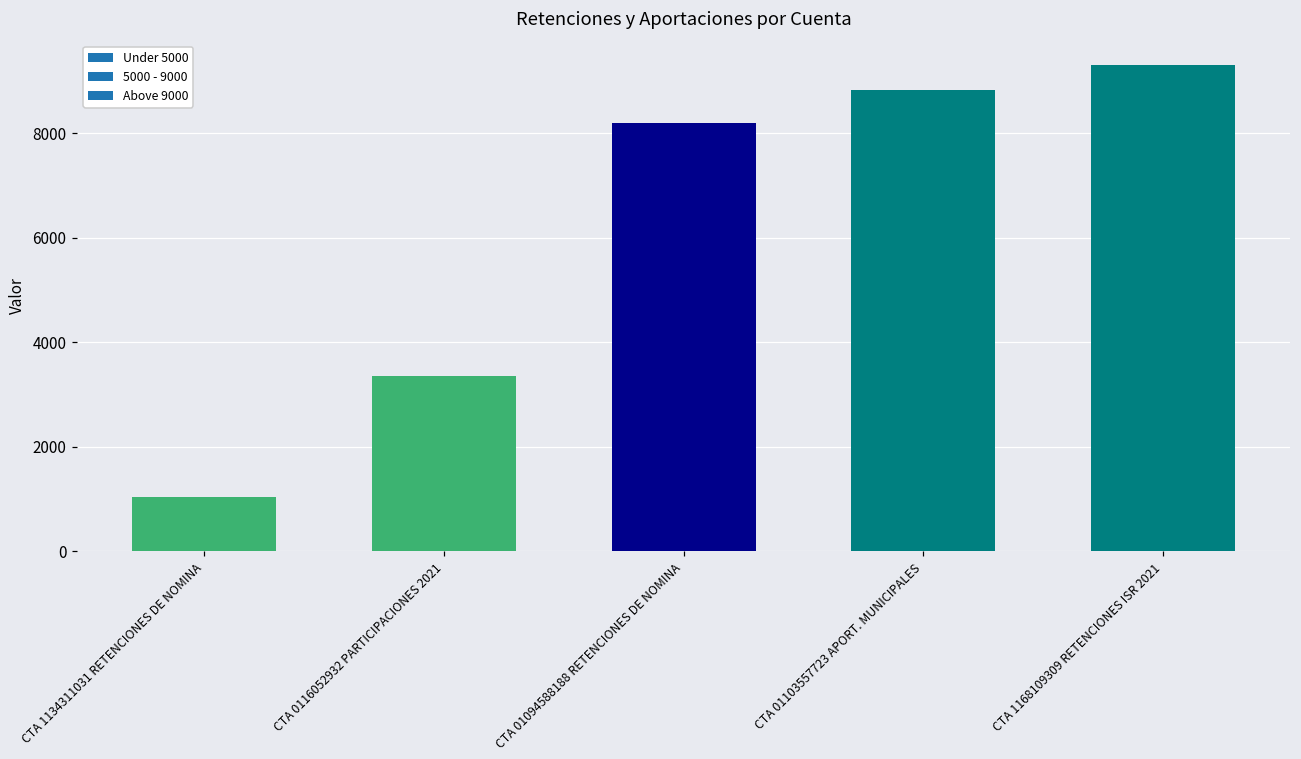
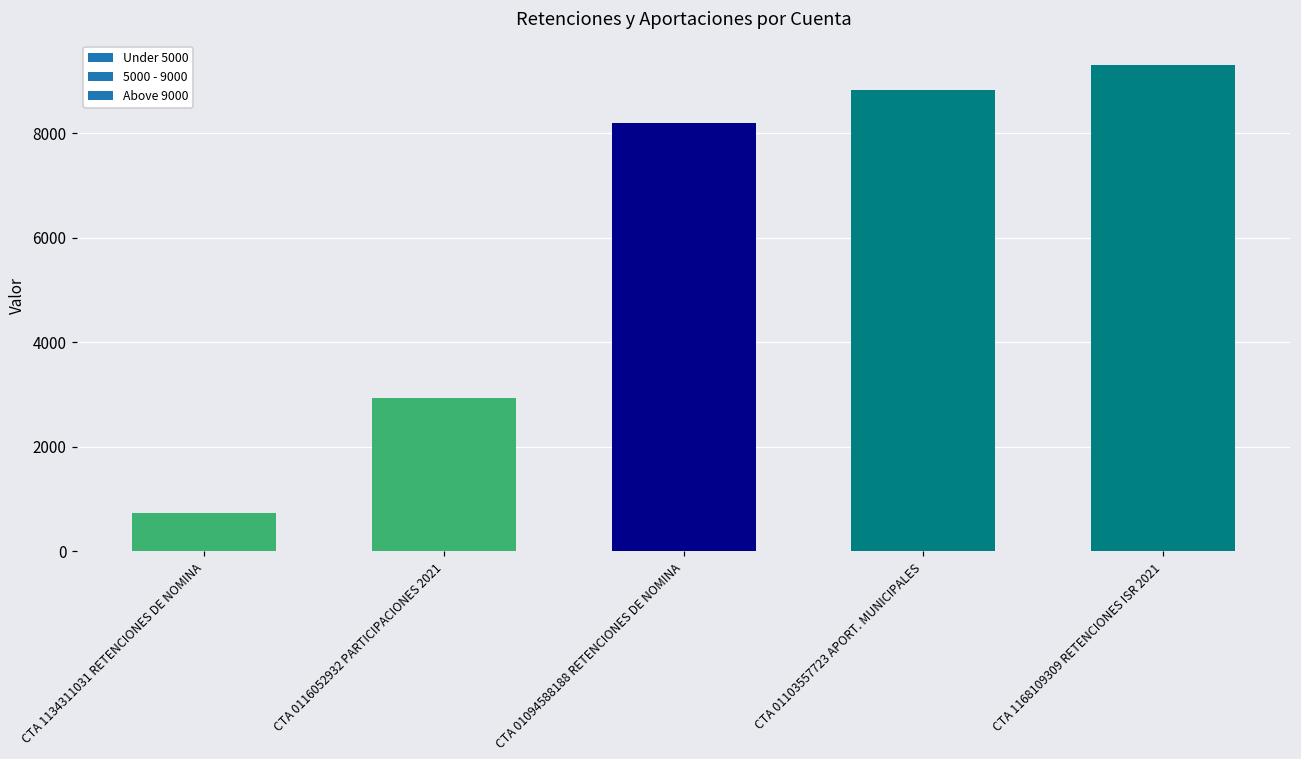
CTA 1134311031 RETENCIONES DE NOMINA: 1000 -> 700
CTA 0116052932 PARTICIPACIONES 2021: 3400 -> 2900
